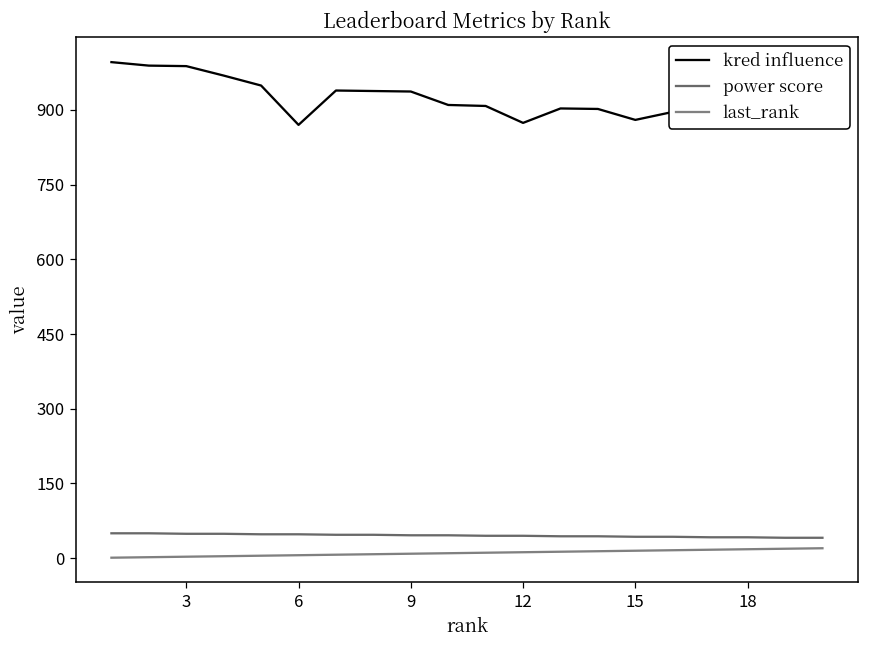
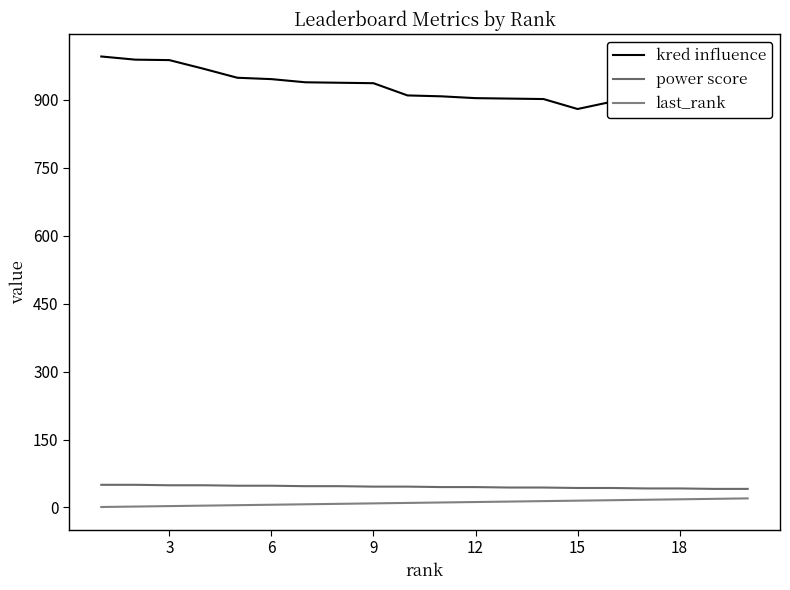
kred influence, 6: 870 -> 950
kred influence, 12: 870 -> 900
